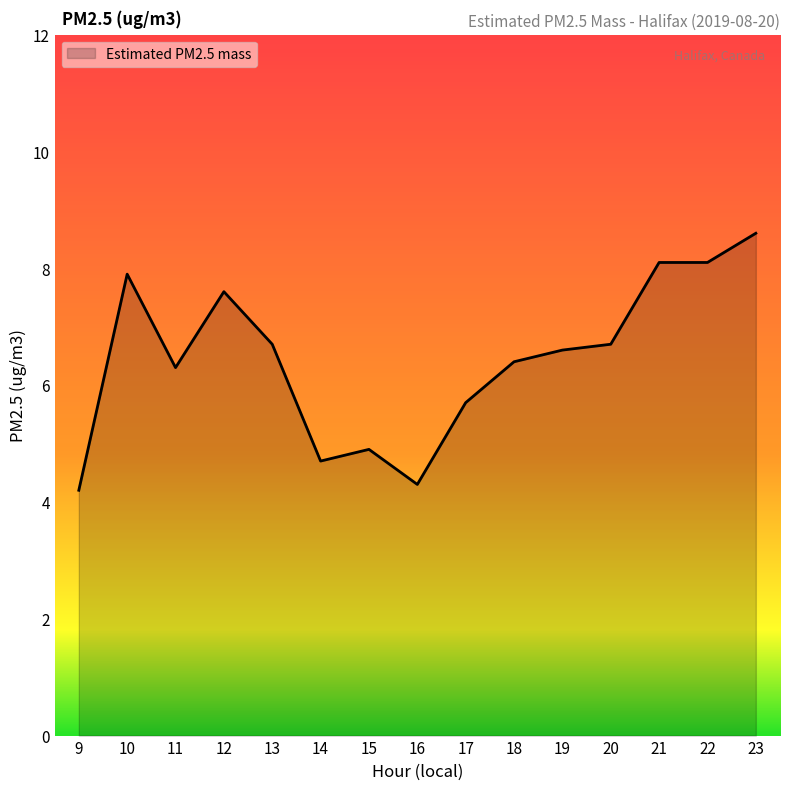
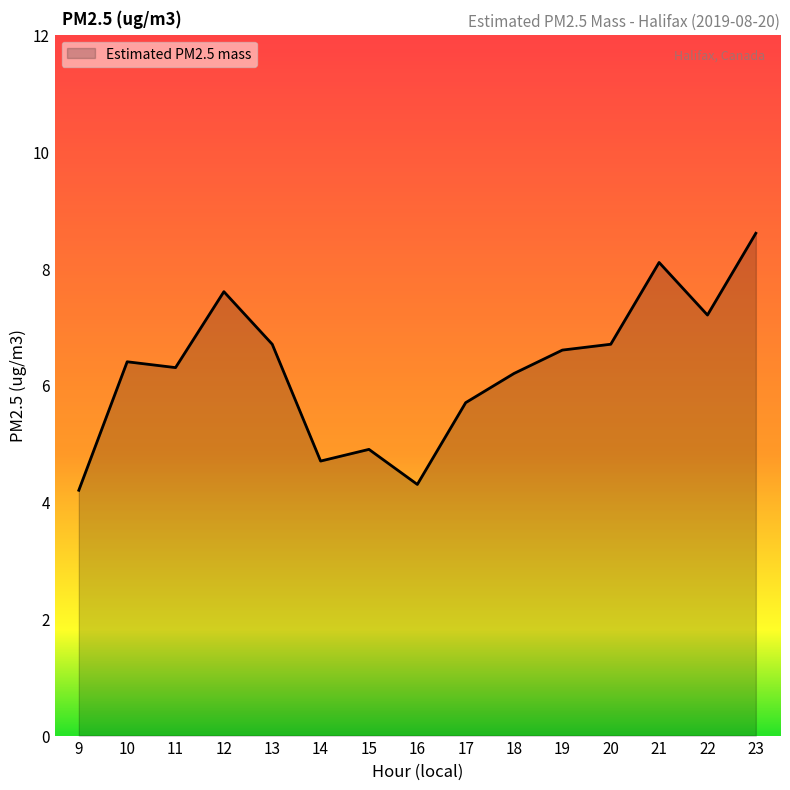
10: 7.9 -> 6.4
18: 6.4 -> 6.2
22: 8.1 -> 7.2
